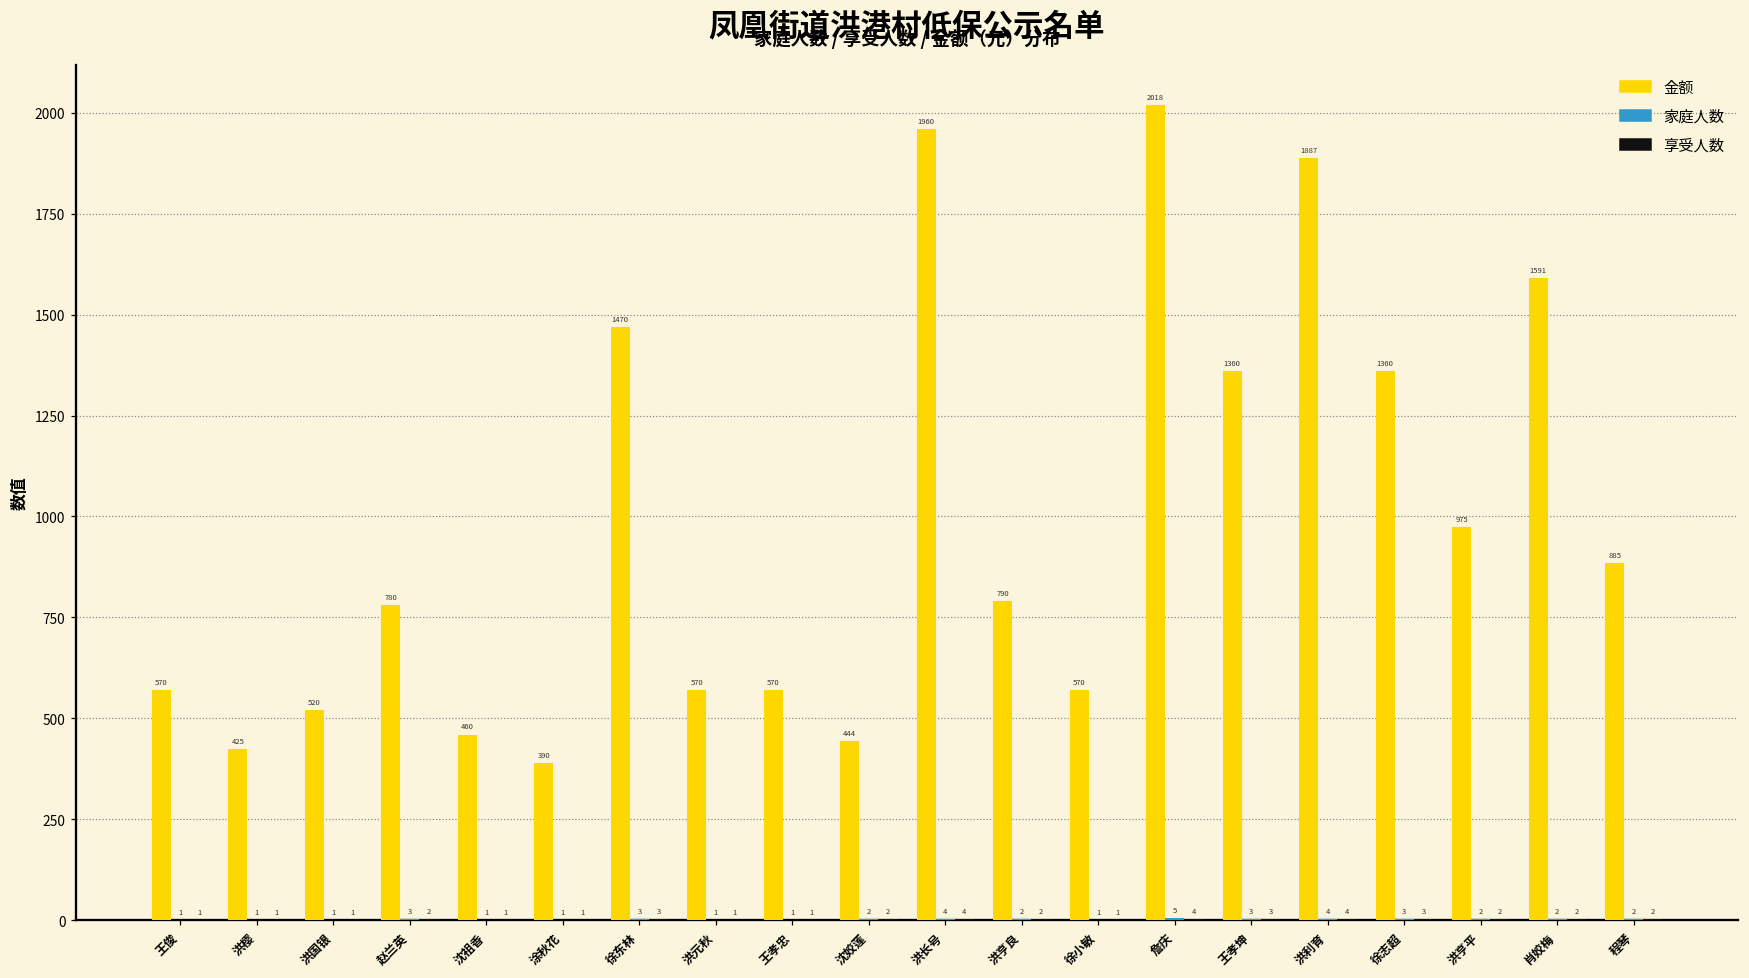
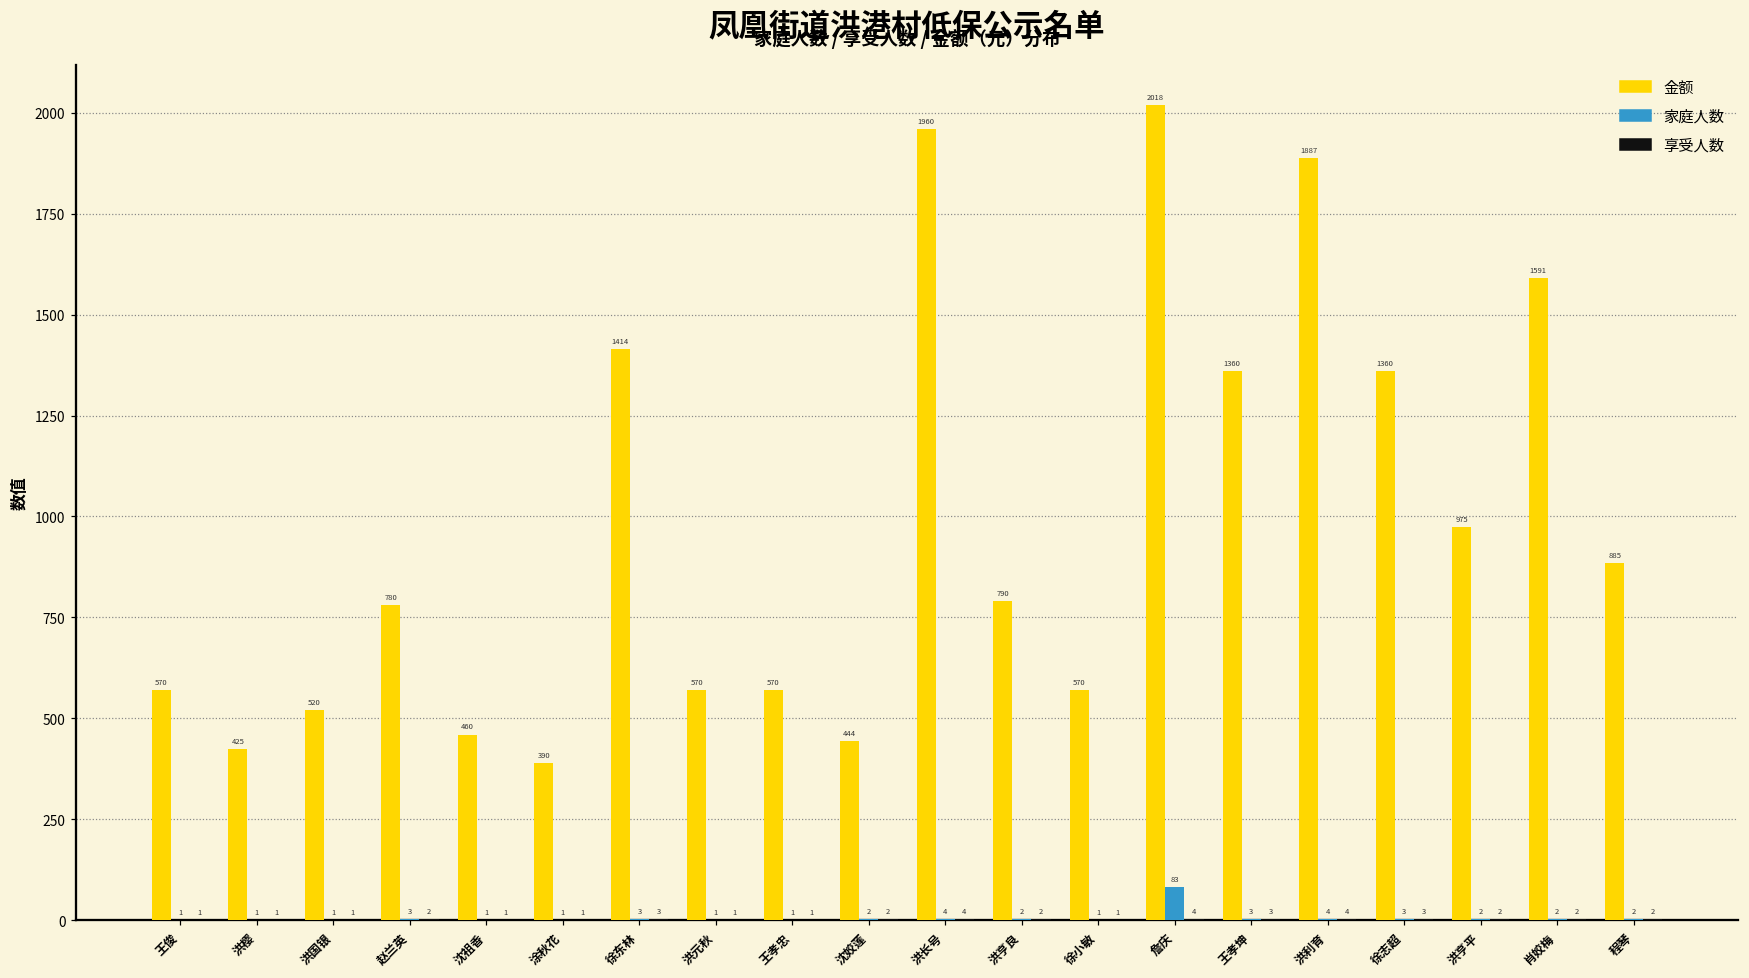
金额, 徐东林: 1470 -> 1414
家庭人数, 詹庆: 5 -> 83
